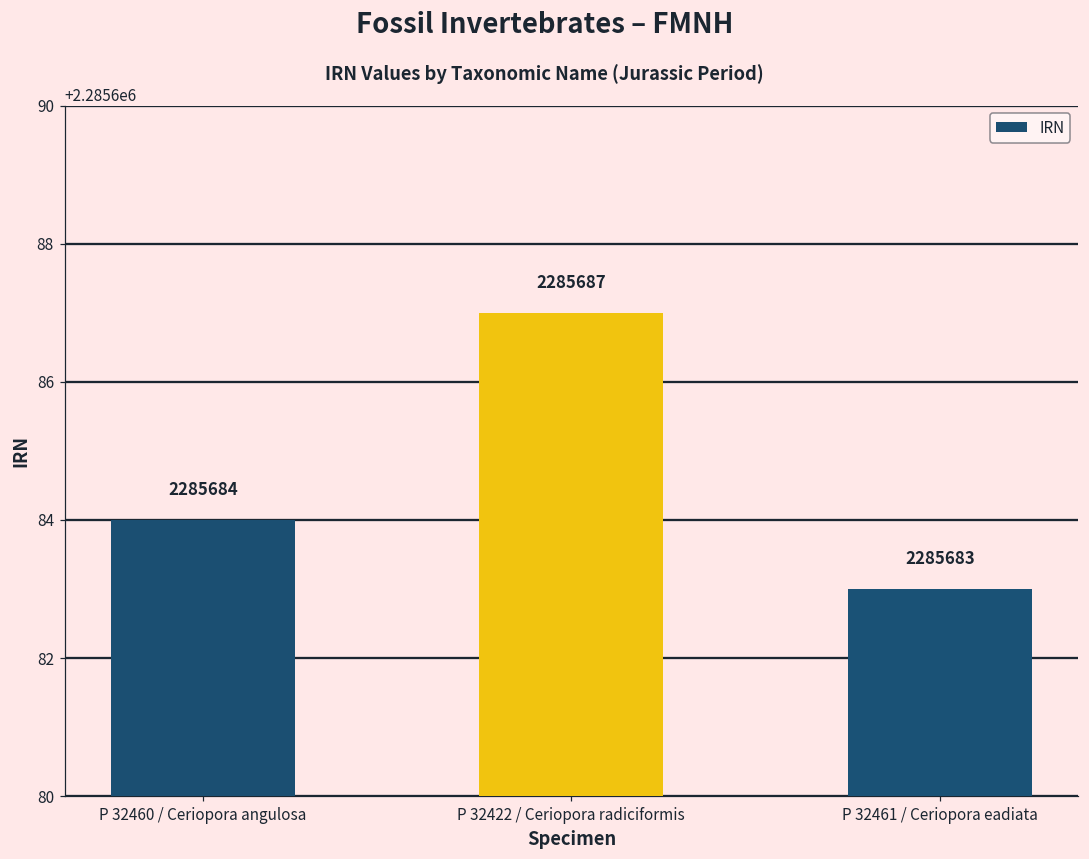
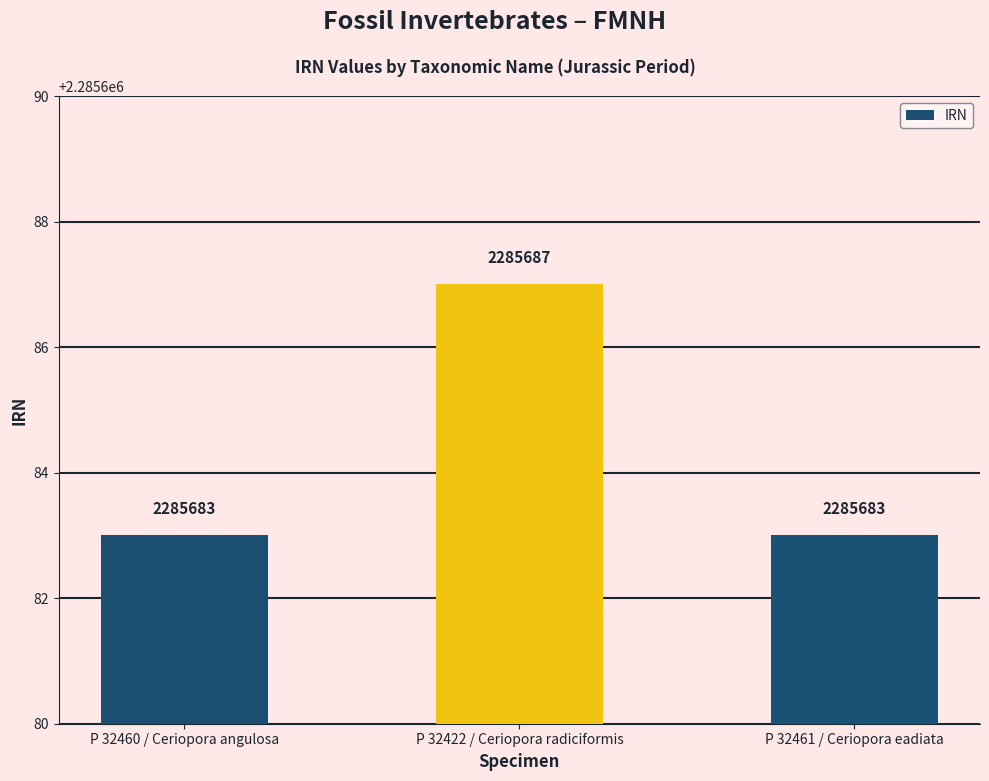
P 32460 / Ceriopora angulosa: 2285684 -> 2285683
